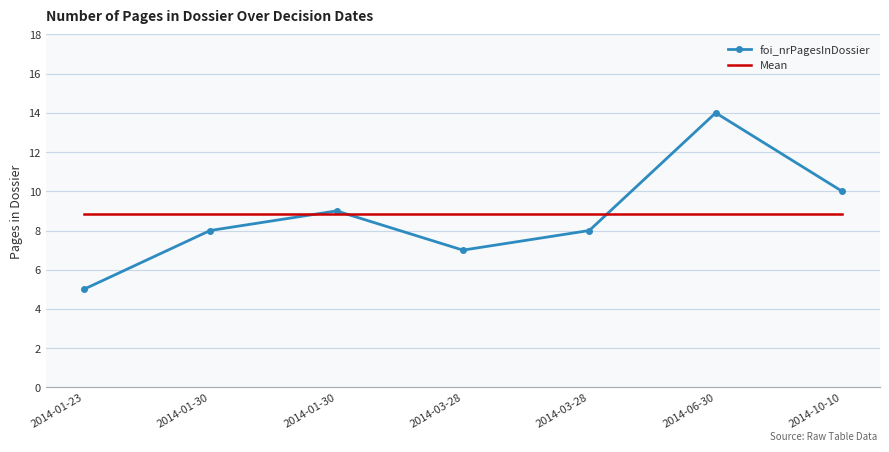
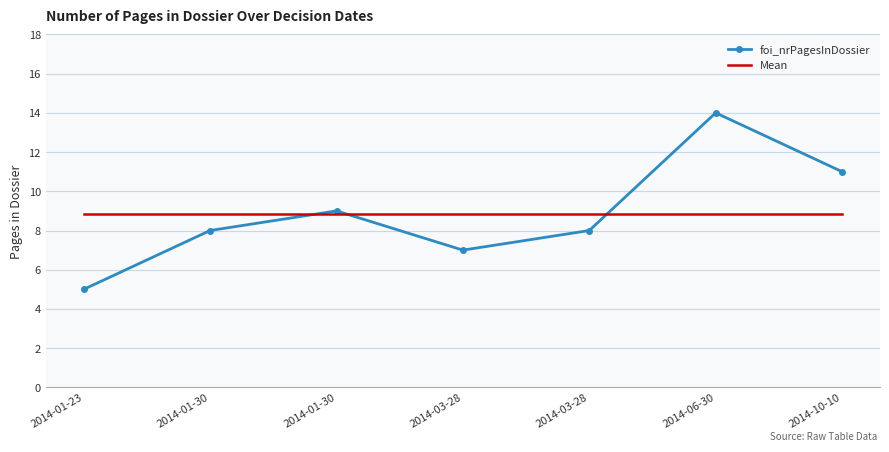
foi_nrPagesInDossier, 2014-10-10: 10 -> 11
